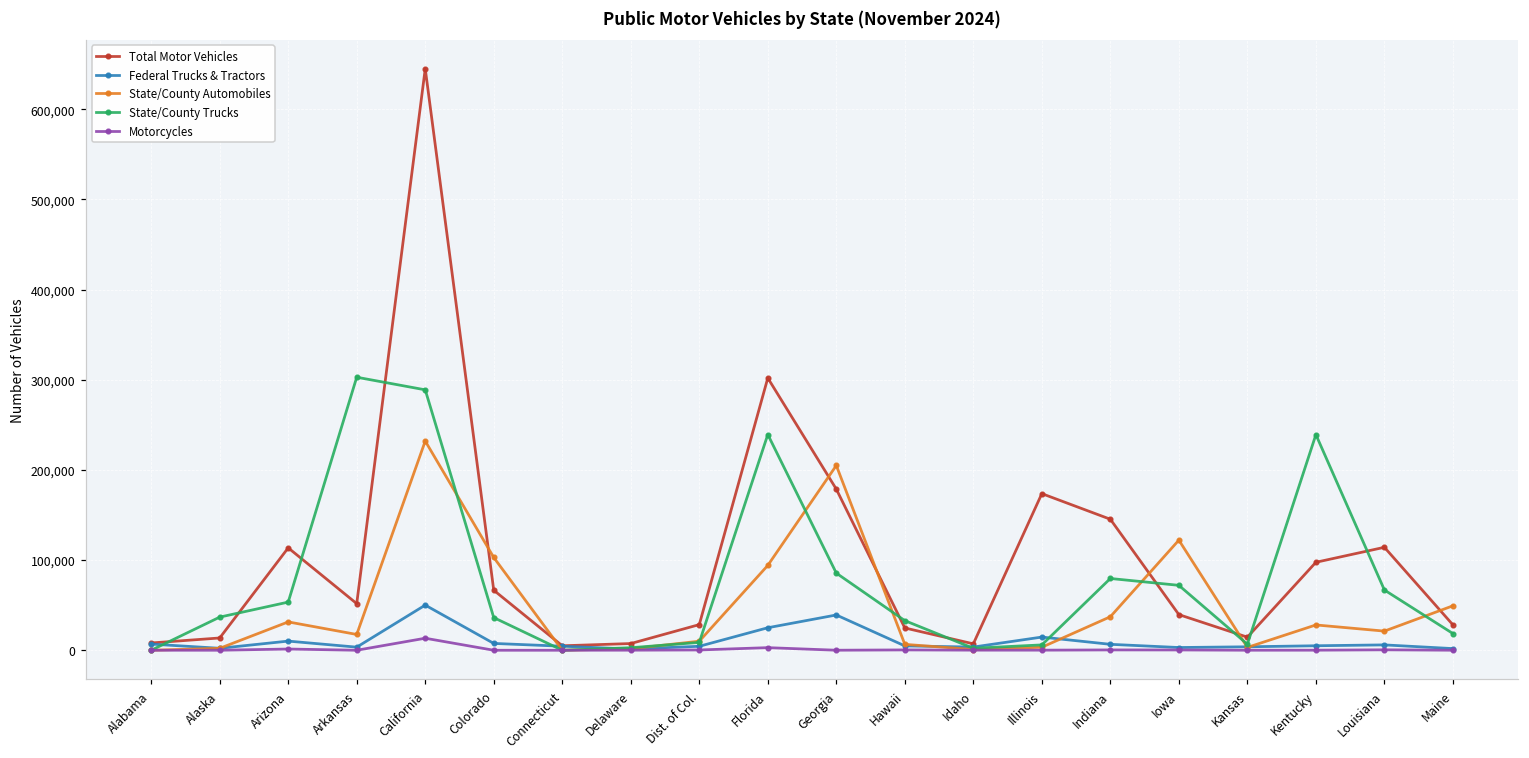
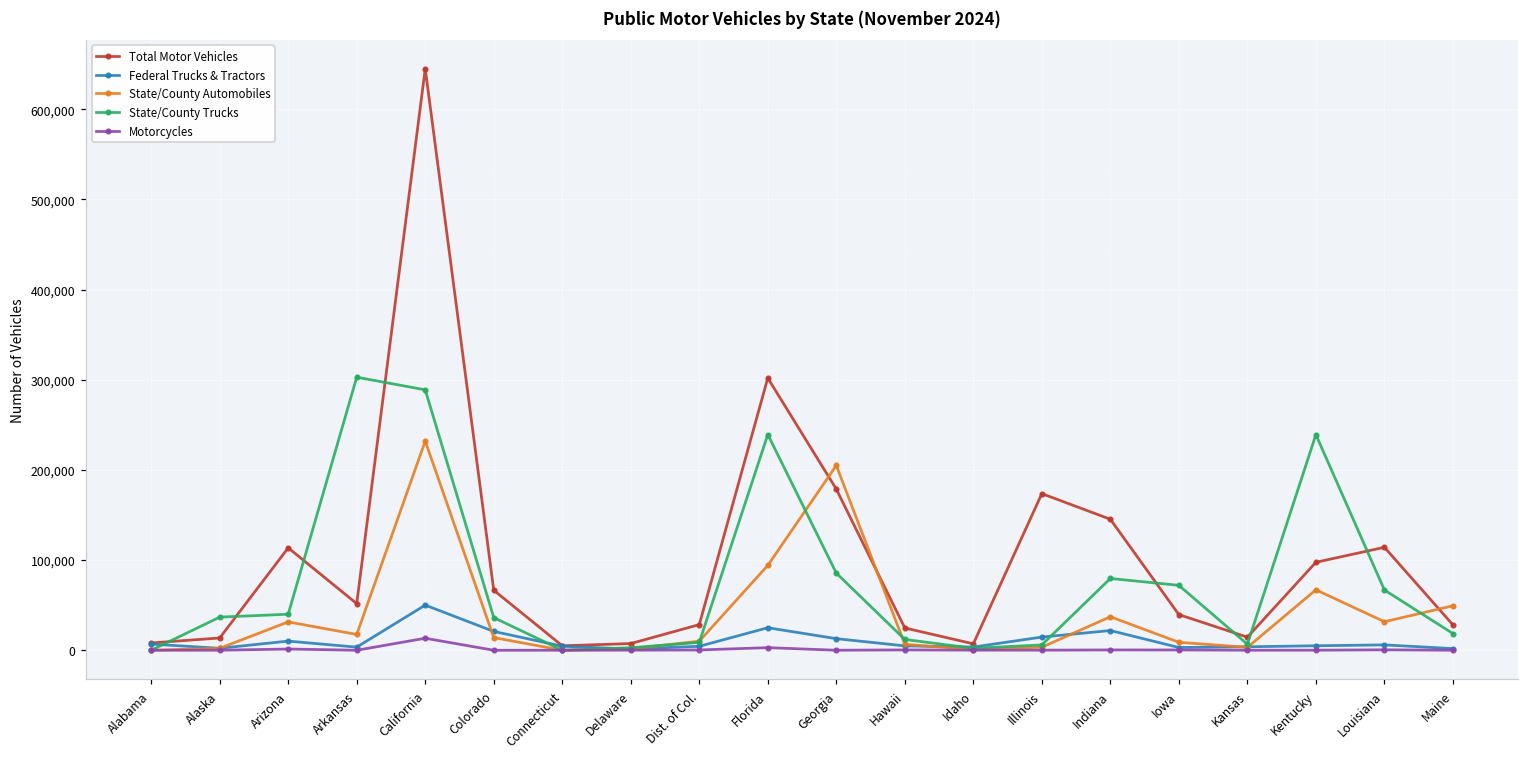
State/County Trucks, Arizona: 50,000 -> 40,000
Federal Trucks & Tractors, Colorado: 10,000 -> 20,000
State/County Automobiles, Colorado: 100,000 -> 10,000
Federal Trucks & Tractors, Georgia: 40,000 -> 10,000
State/County Trucks, Hawaii: 30,000 -> 10,000
Federal Trucks & Tractors, Indiana: 10,000 -> 20,000
State/County Automobiles, Iowa: 120,000 -> 10,000
State/County Automobiles, Kentucky: 30,000 -> 70,000
State/County Automobiles, Louisiana: 20,000 -> 30,000
